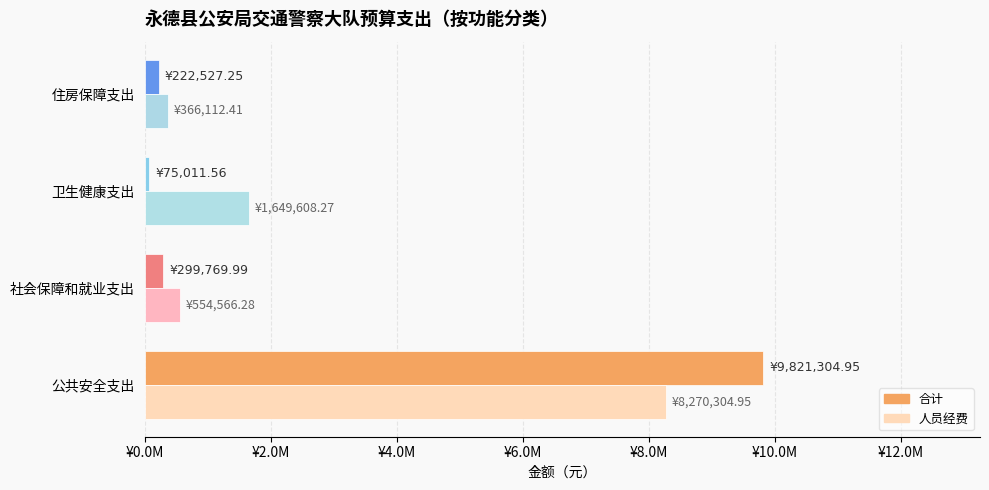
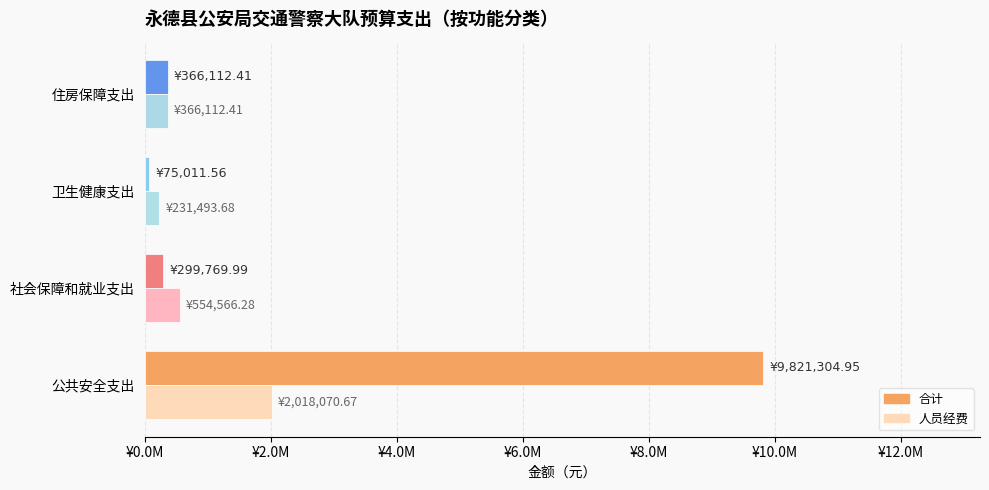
合计, 住房保障支出: ¥222,527.25 -> ¥366,112.41
人员经费, 卫生健康支出: ¥1,649,608.27 -> ¥231,493.68
人员经费, 公共安全支出: ¥8,270,304.95 -> ¥2,018,070.67
